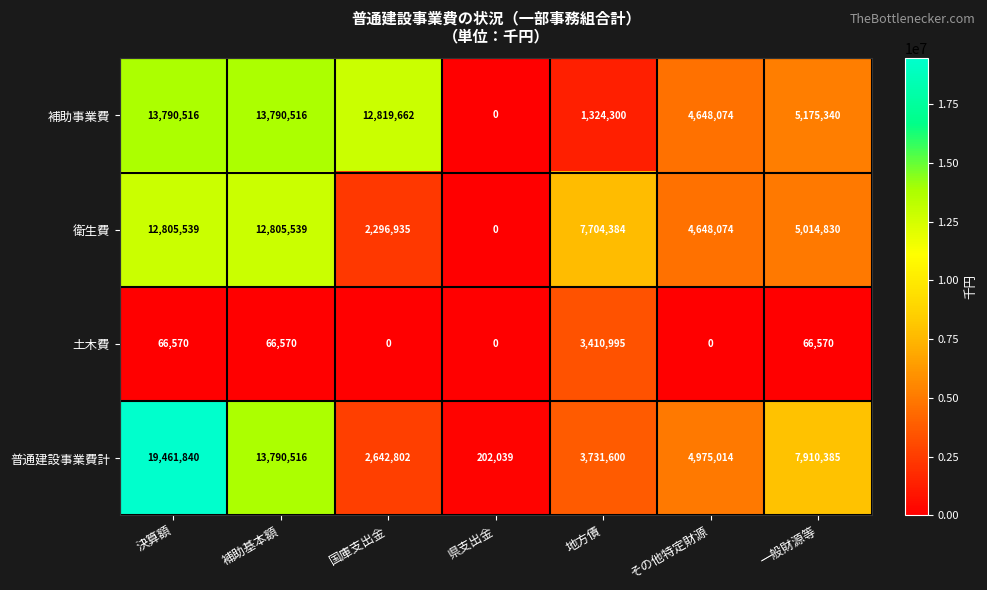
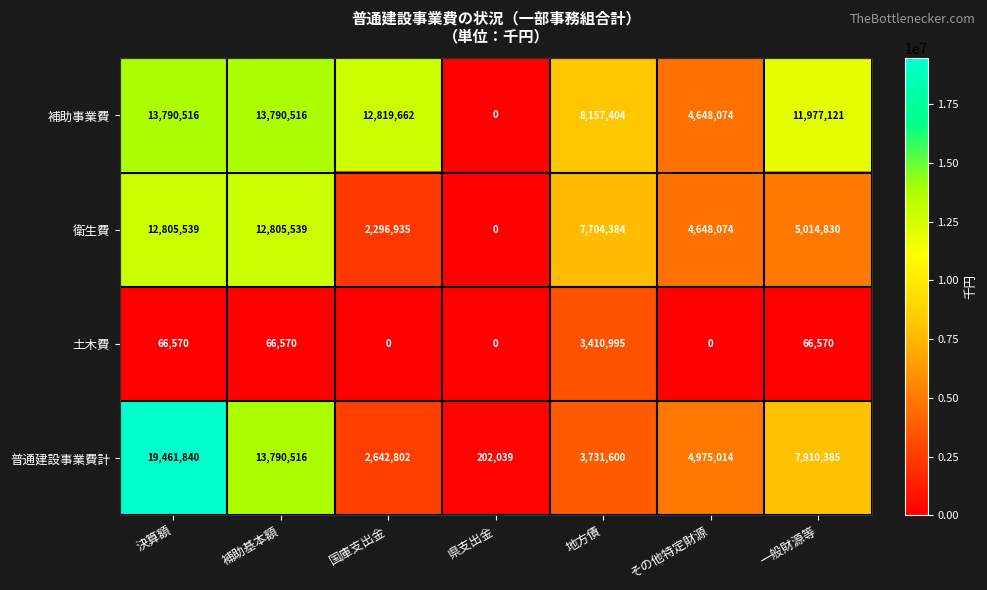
補助事業費, 地方債: 1,324,300 -> 8,157,404
補助事業費, 一般財源等: 5,175,340 -> 11,977,121
